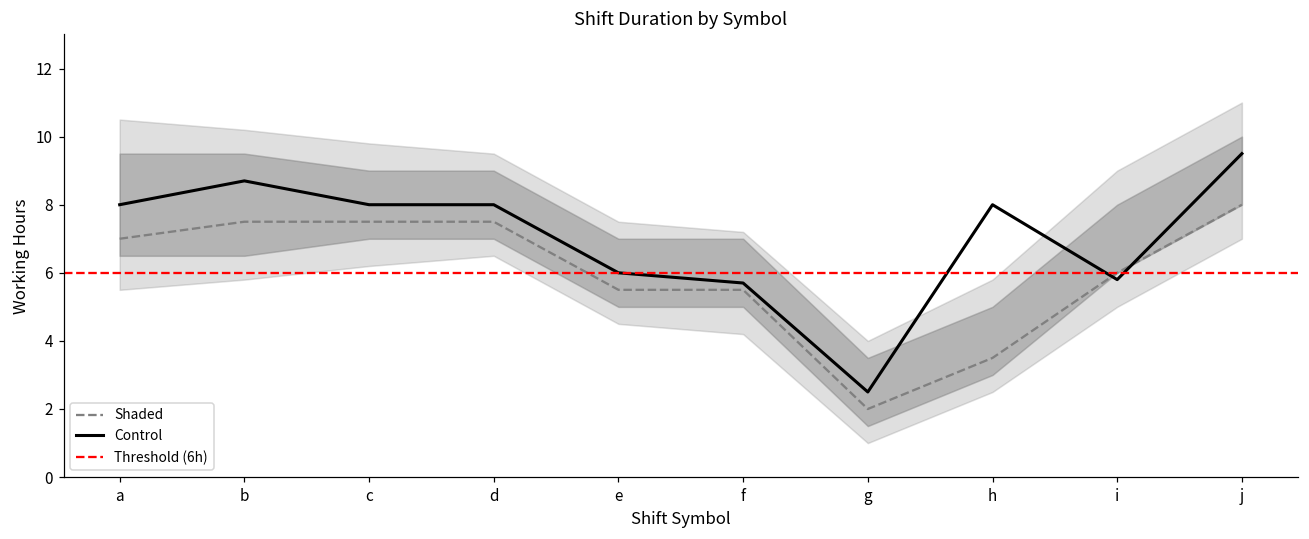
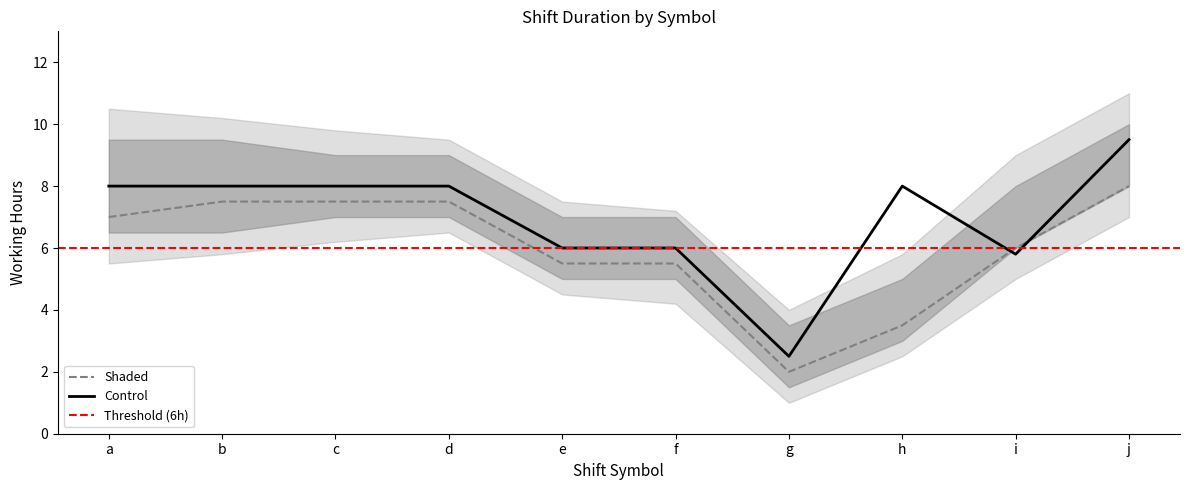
Control, b: 8.7 -> 8.0
Control, f: 5.7 -> 6.0
